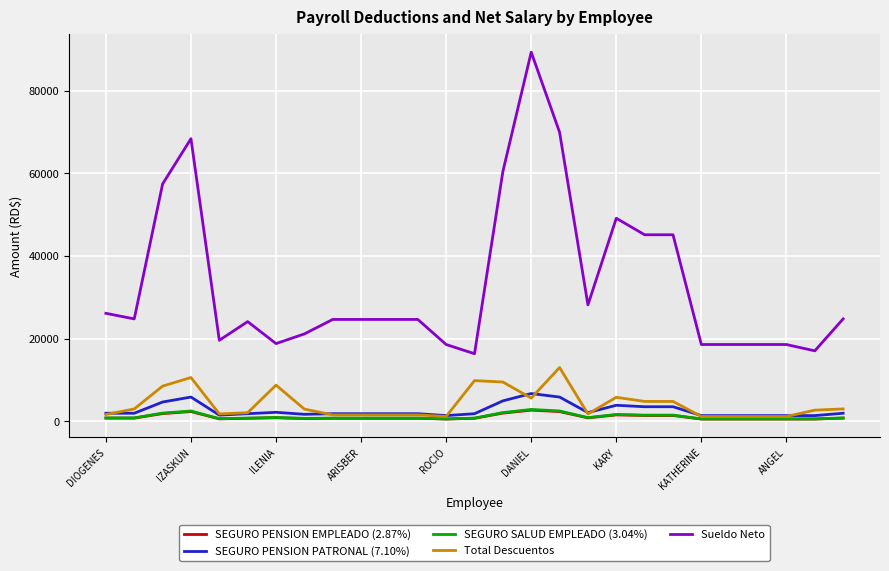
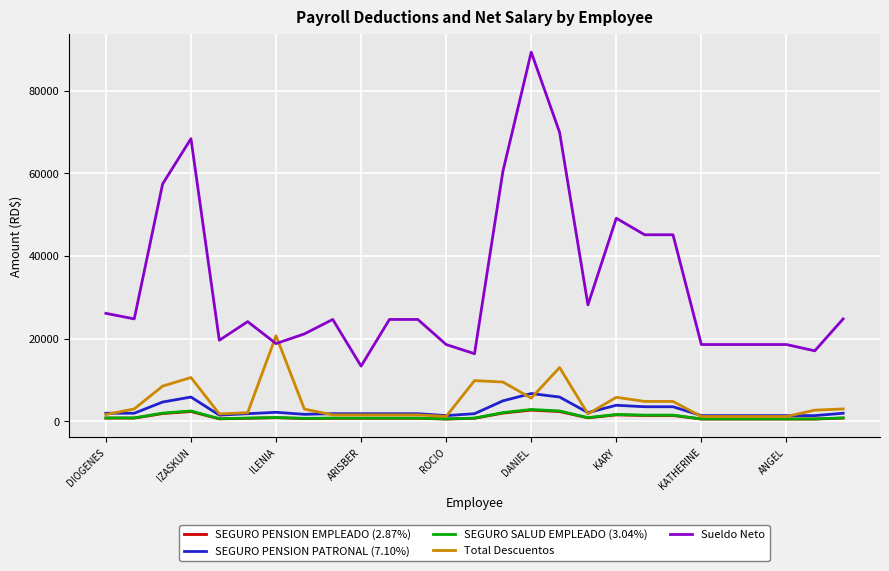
Total Descuentos, ILENIA: 9000 -> 21000
Sueldo Neto, ARISBER: 25000 -> 13000
